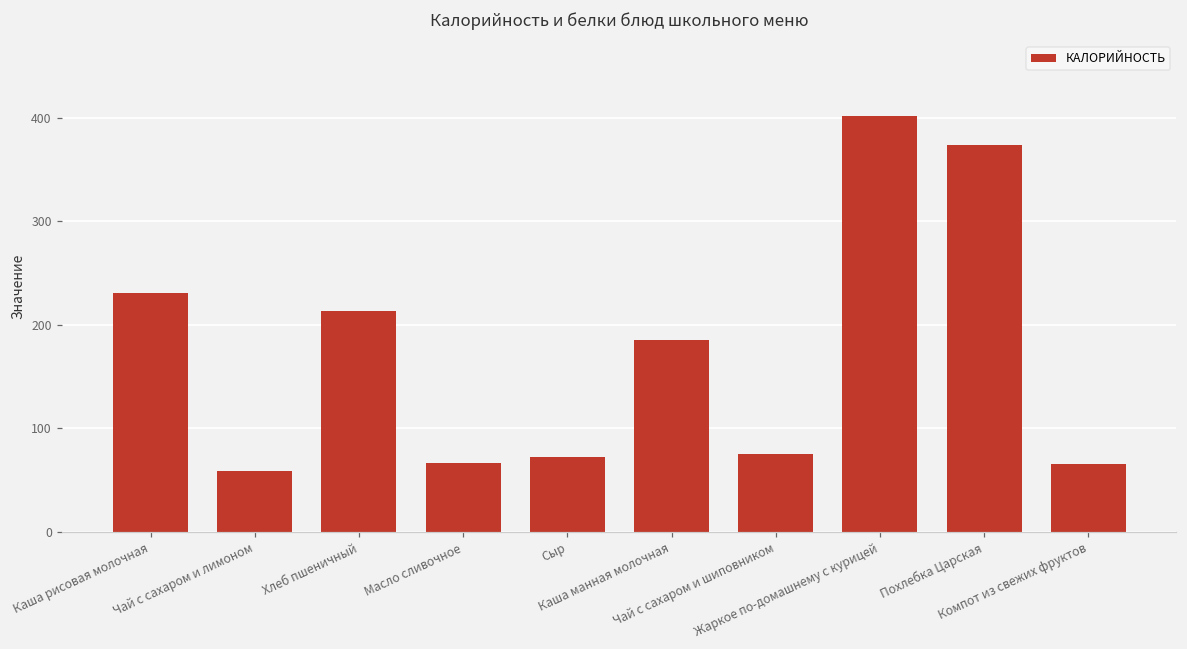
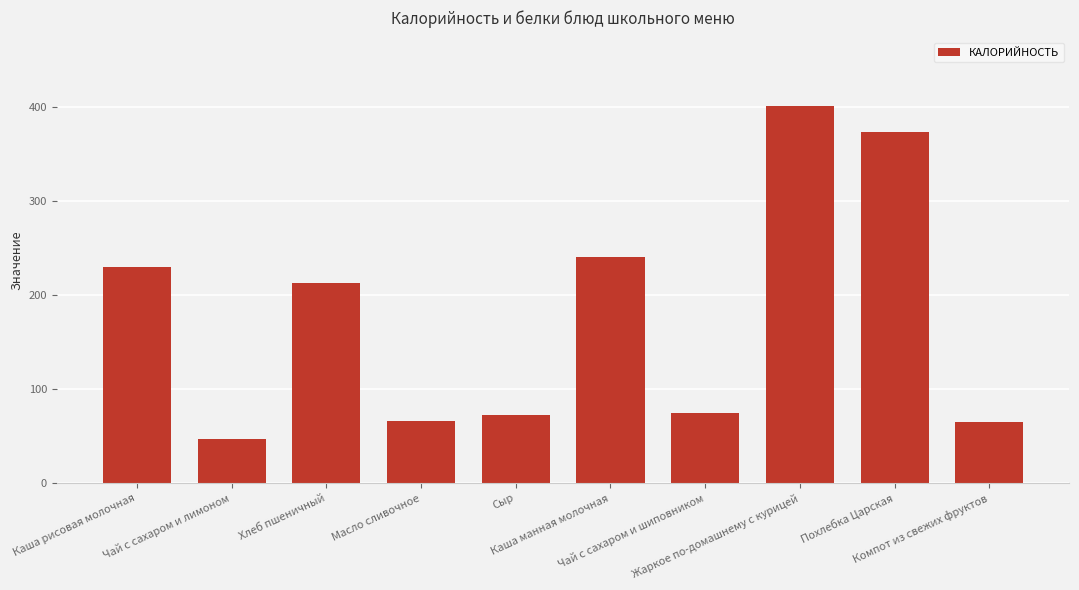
Чай с сахаром и лимоном: 60 -> 50
Каша манная молочная: 180 -> 240
